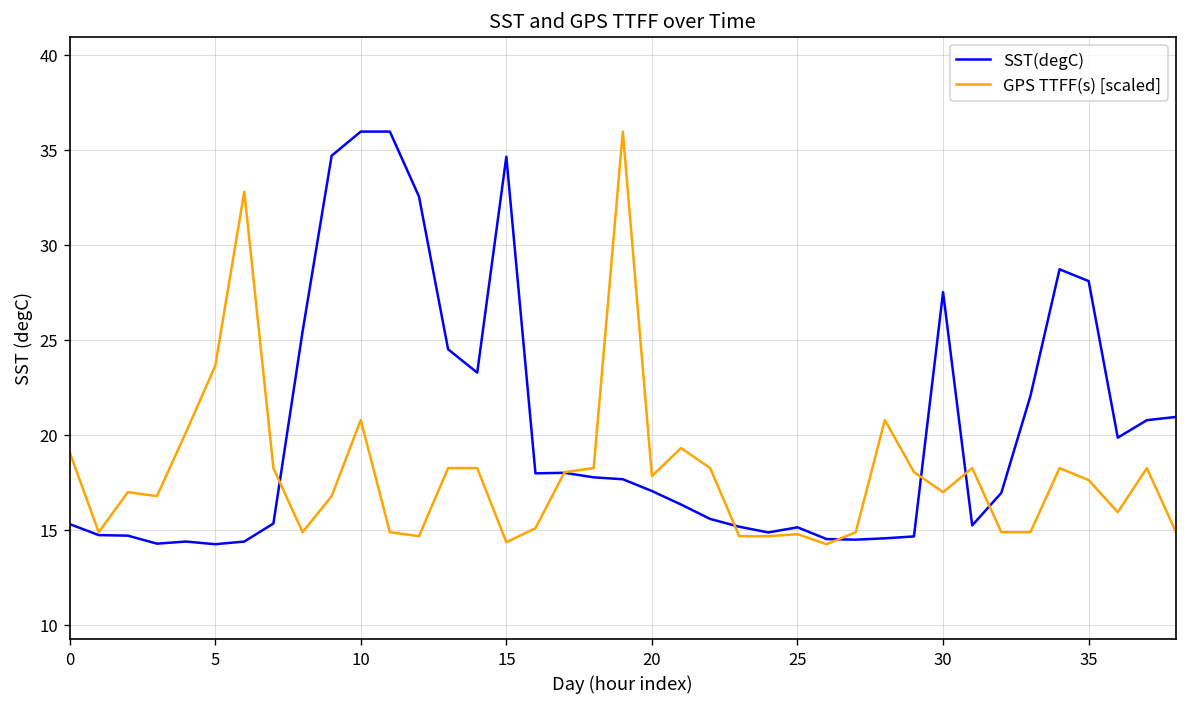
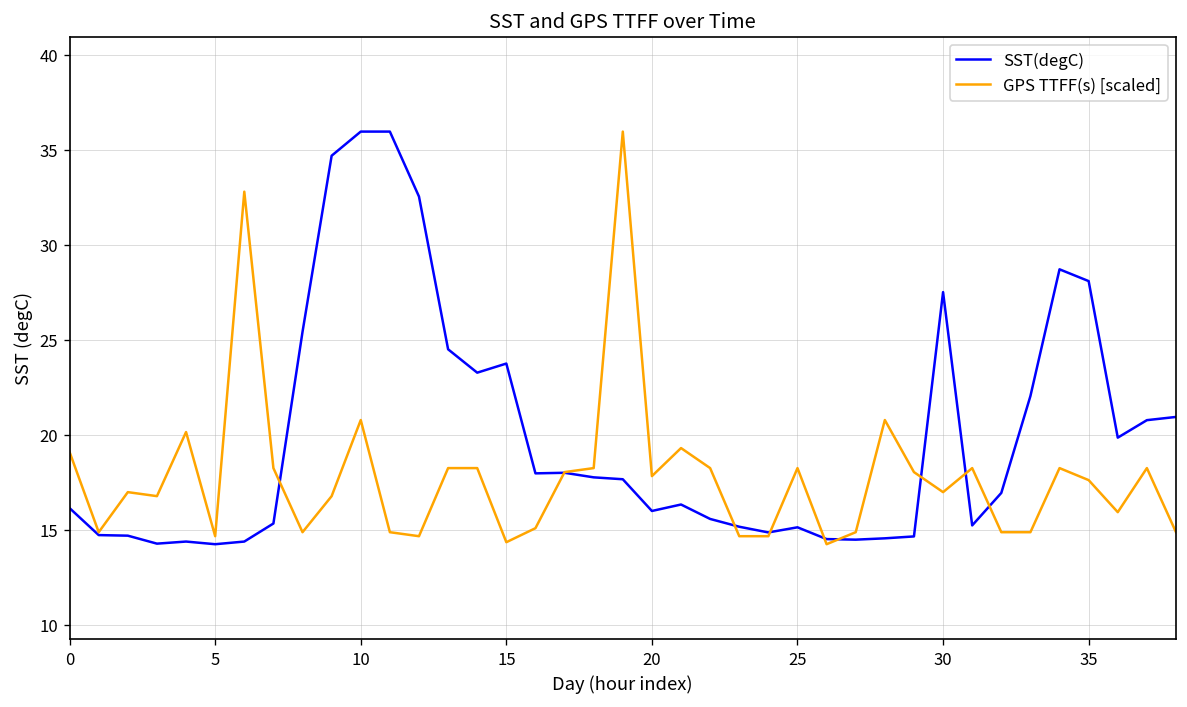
SST(degC), 0: 15.3 -> 16.1
GPS TTFF(s) [scaled], 5: 23.6 -> 14.7
SST(degC), 15: 34.6 -> 23.7
SST(degC), 20: 17.0 -> 16.0
GPS TTFF(s) [scaled], 25: 14.8 -> 18.2
